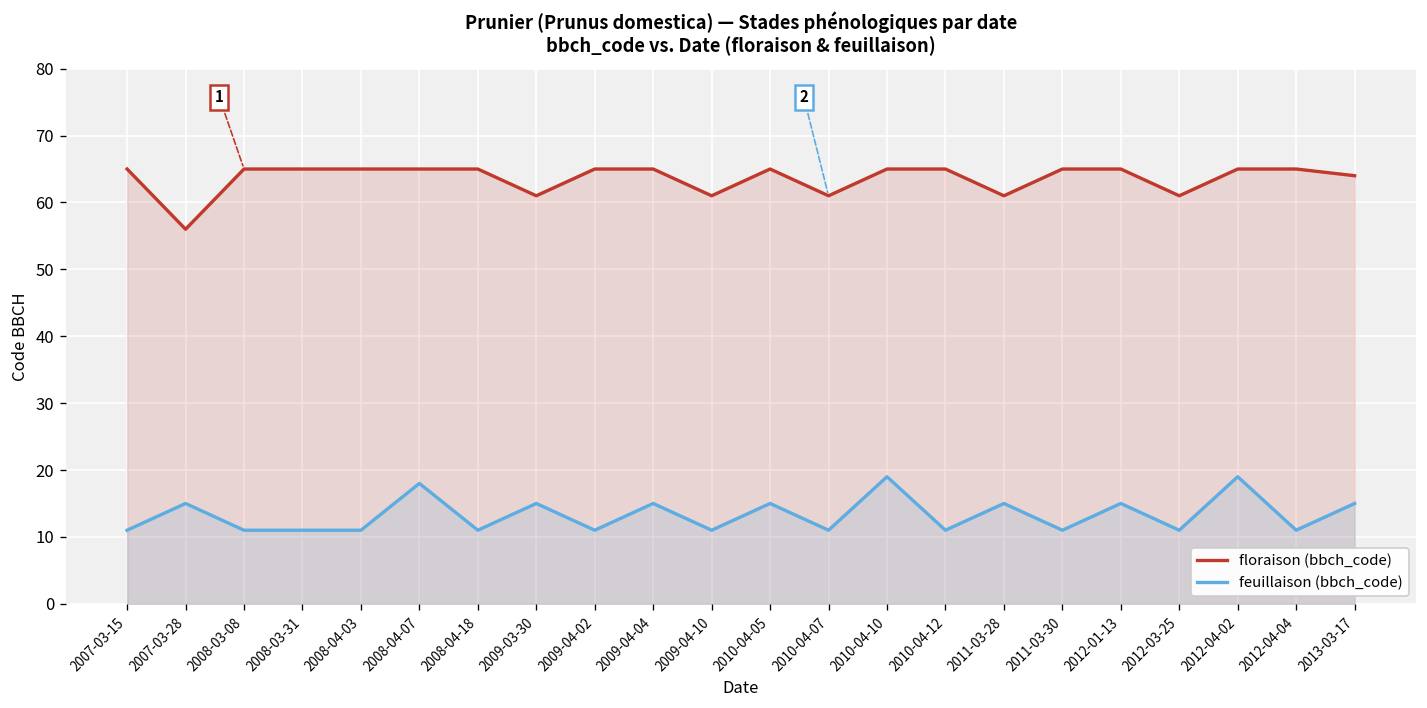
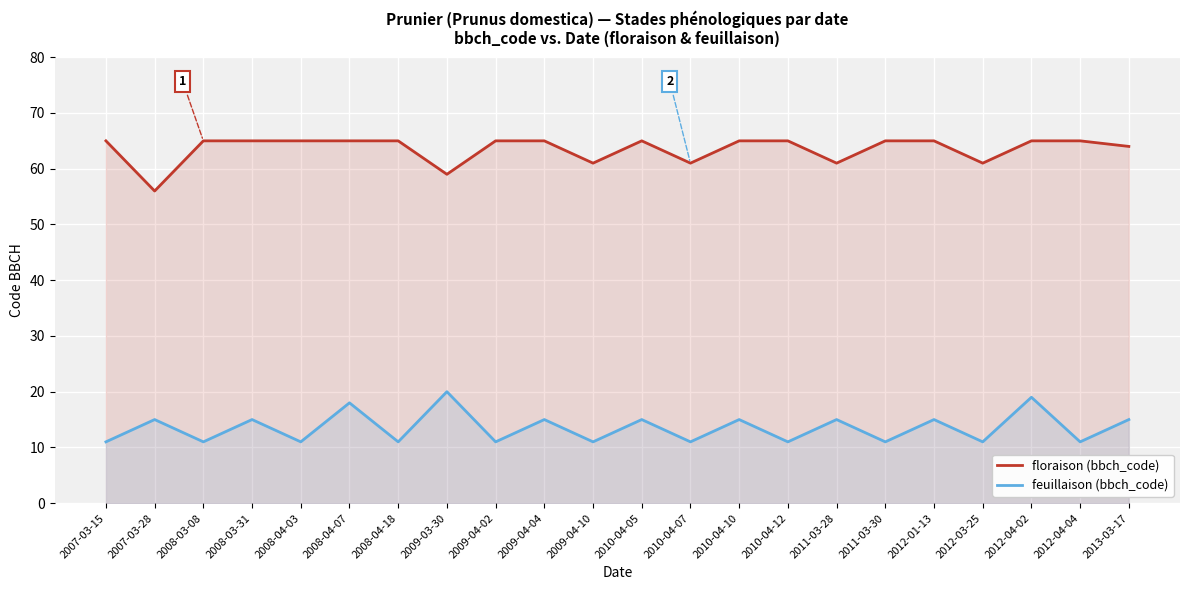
feuillaison (bbch_code), 2008-03-31: 11 -> 15
floraison (bbch_code), 2009-03-30: 61 -> 59
feuillaison (bbch_code), 2009-03-30: 15 -> 20
feuillaison (bbch_code), 2010-04-10: 19 -> 15
